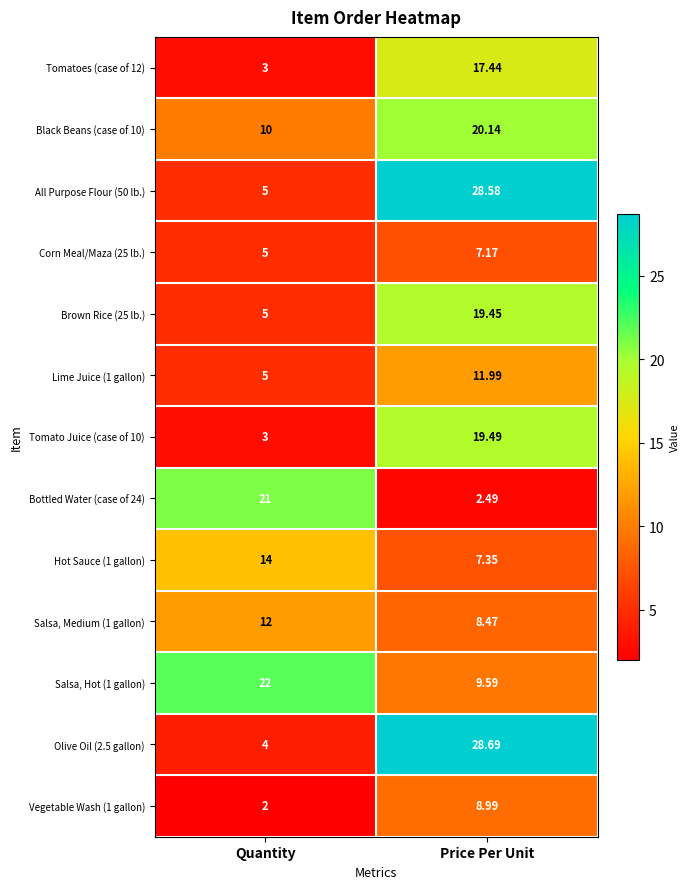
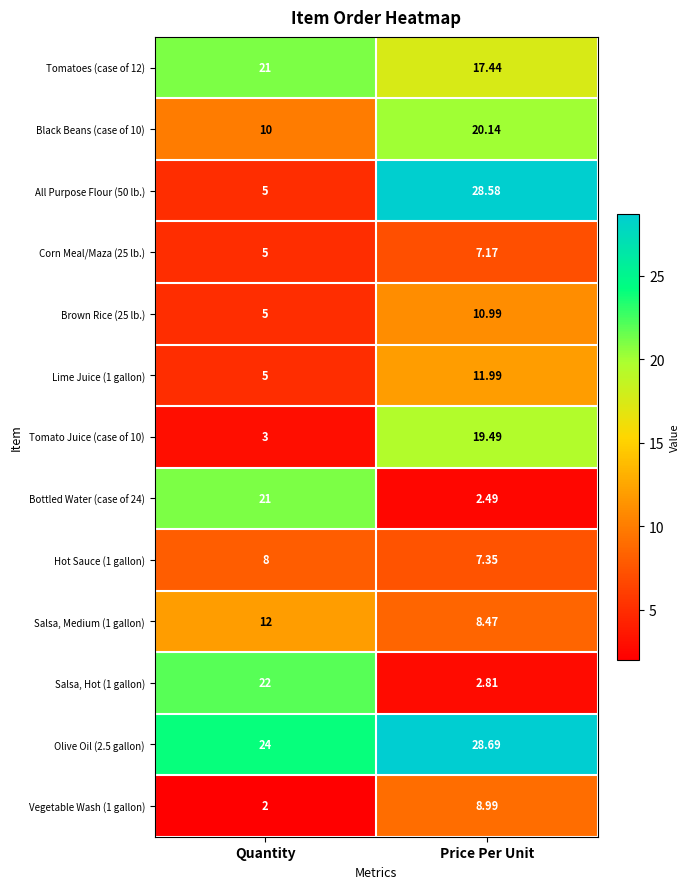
Tomatoes (case of 12), Quantity: 3 -> 21
Brown Rice (25 lb.), Price Per Unit: 19.45 -> 10.99
Hot Sauce (1 gallon), Quantity: 14 -> 8
Salsa, Hot (1 gallon), Price Per Unit: 9.59 -> 2.81
Olive Oil (2.5 gallon), Quantity: 4 -> 24
